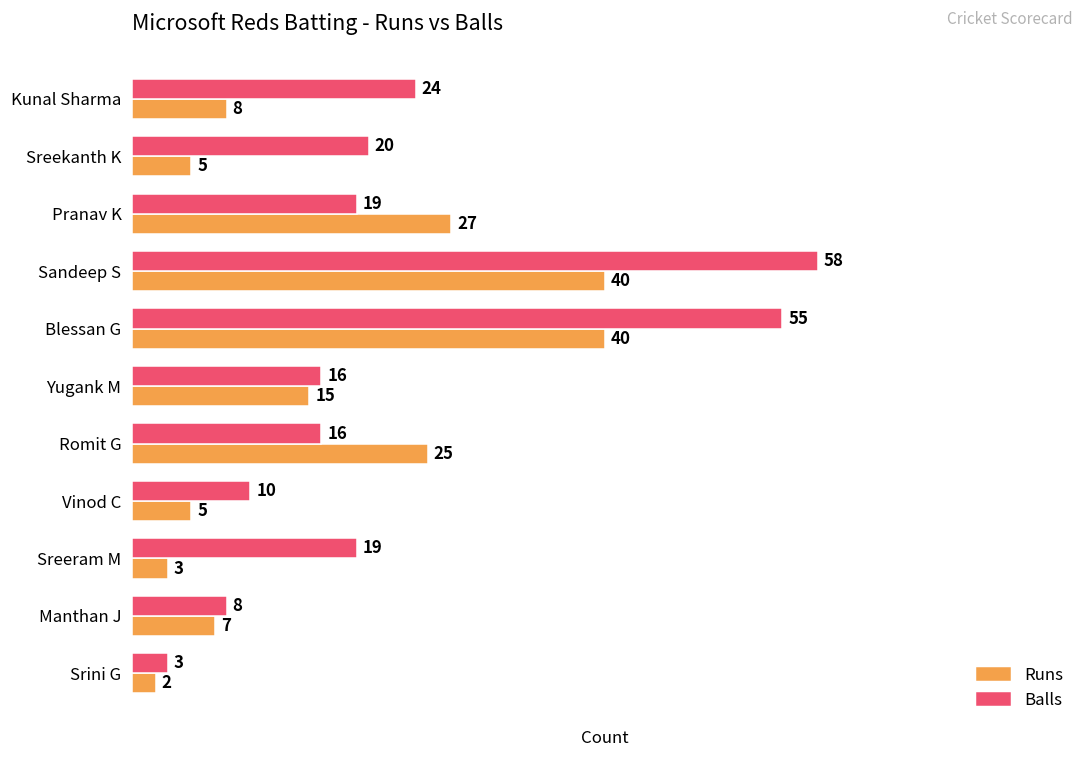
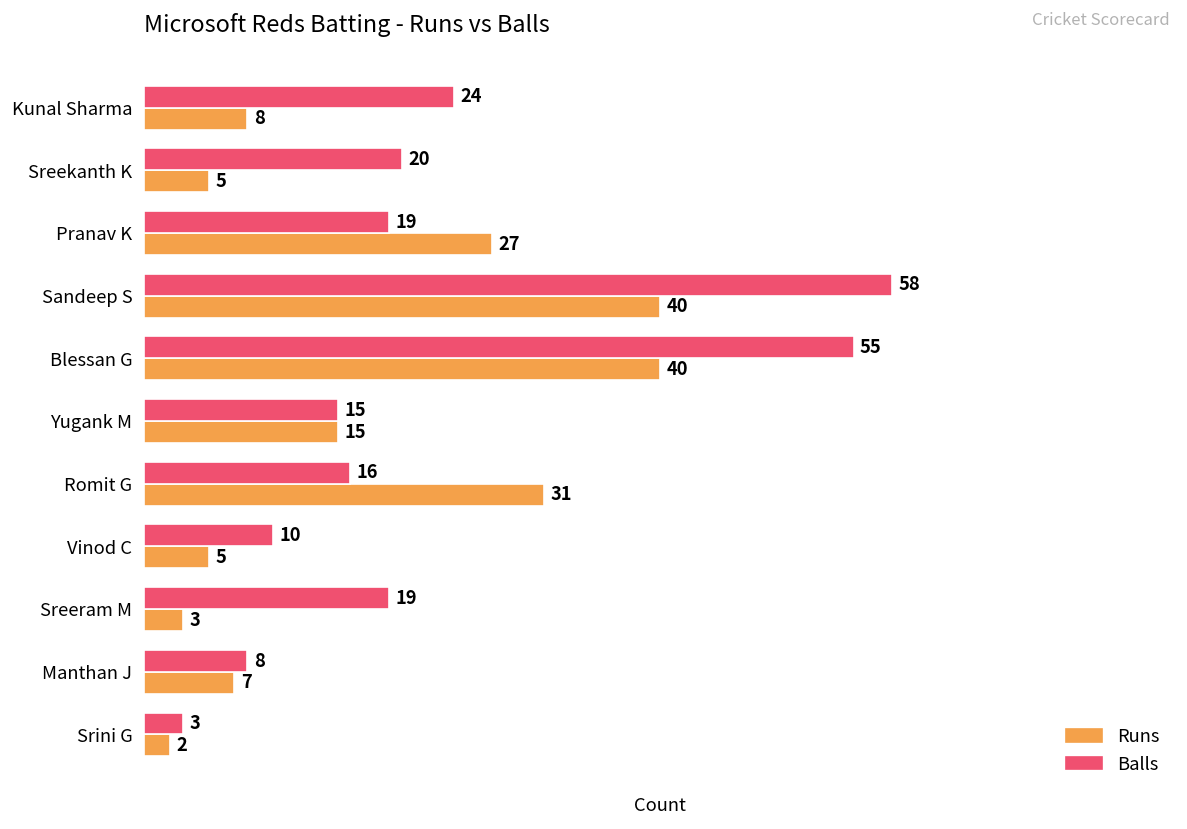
Balls, Yugank M: 16 -> 15
Runs, Romit G: 25 -> 31
